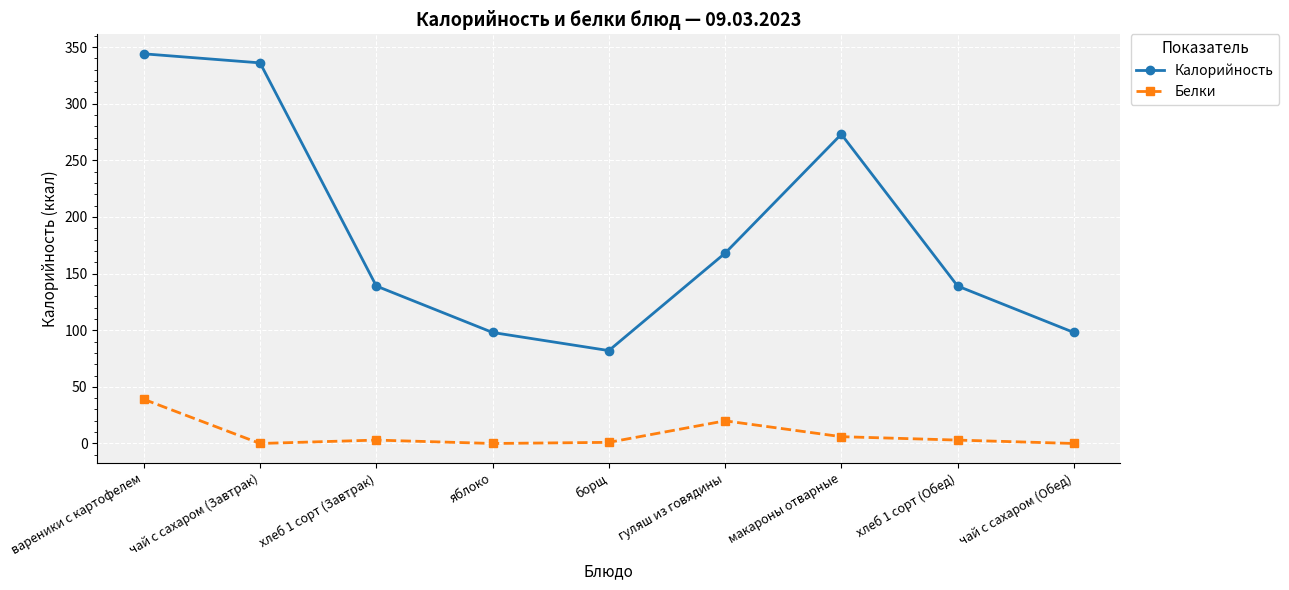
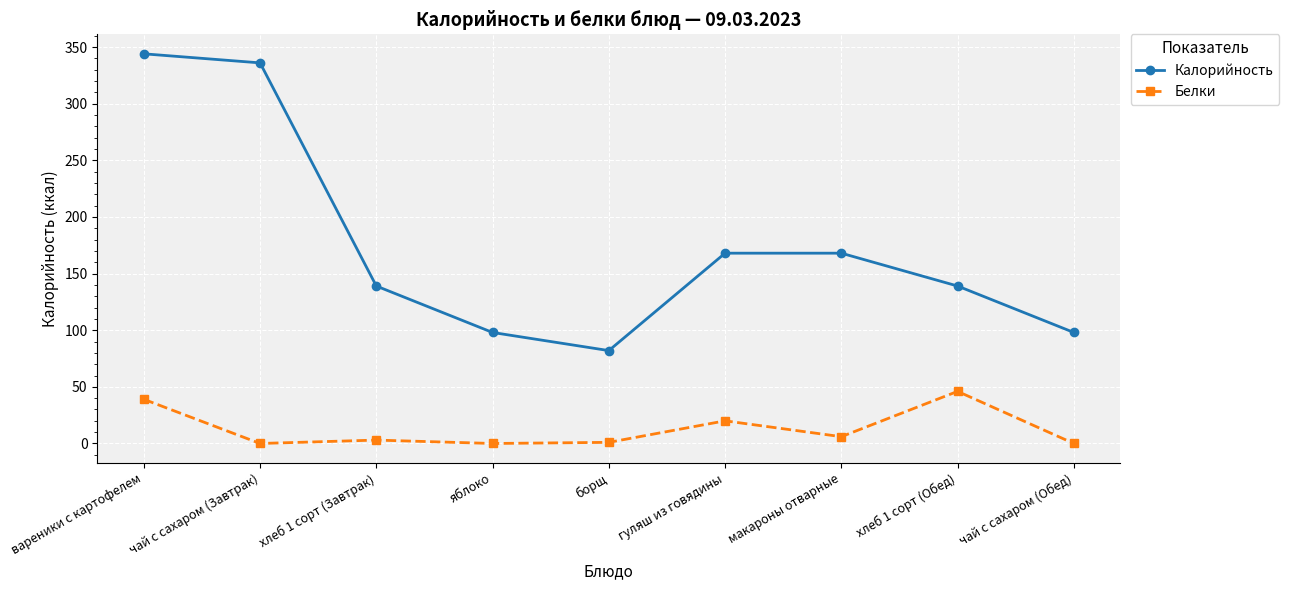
Калорийность, макароны отварные: 273 -> 168
Белки, хлеб 1 сорт (Обед): 3 -> 46
